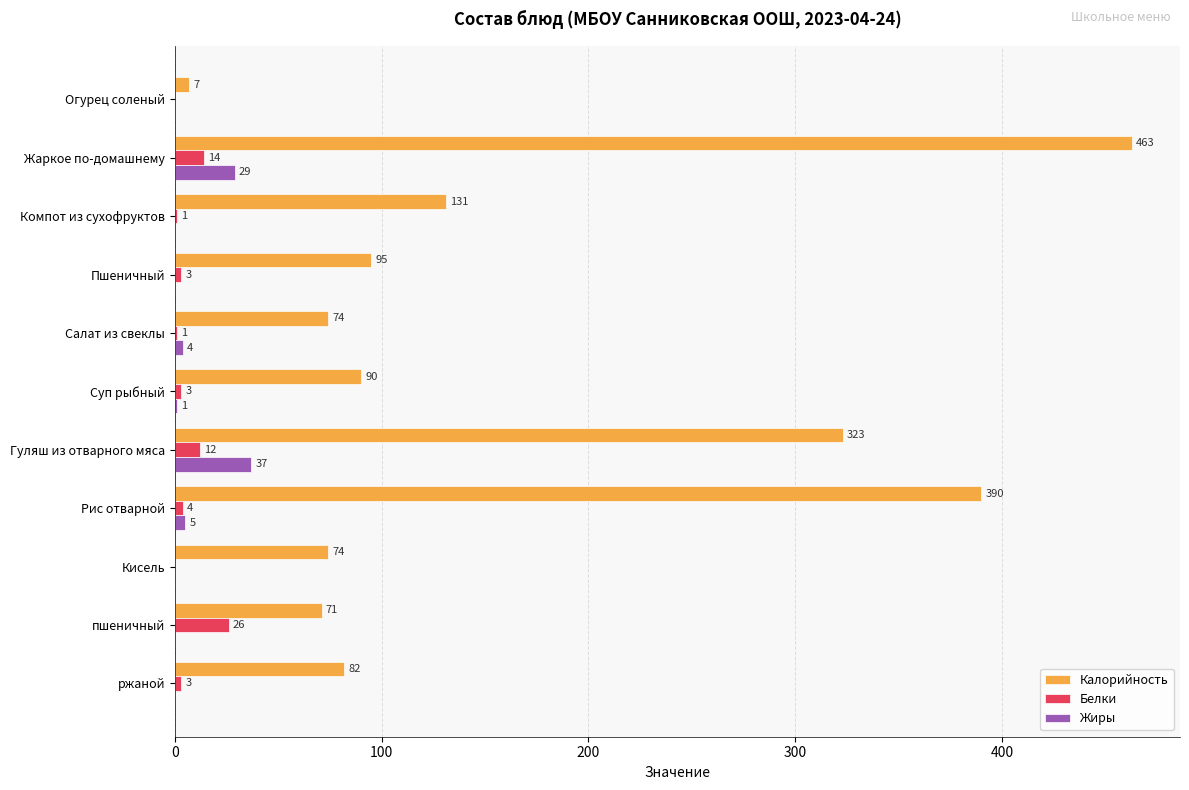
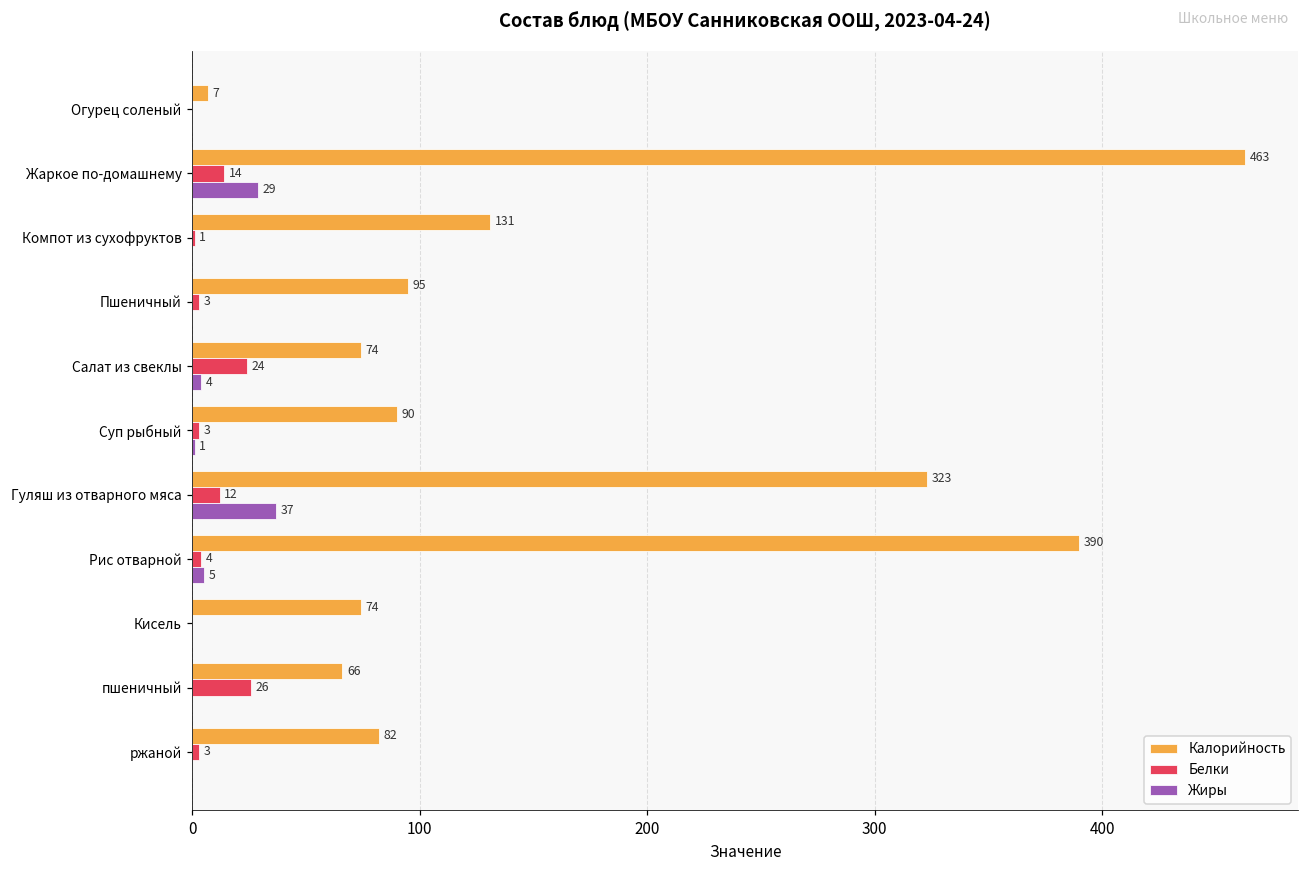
Белки, Салат из свеклы: 1 -> 24
Калорийность, пшеничный: 71 -> 66
